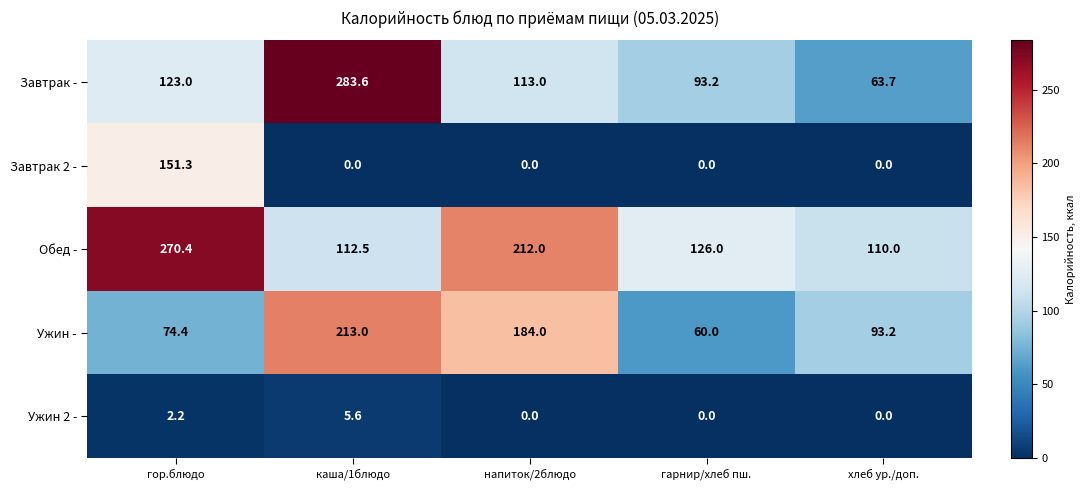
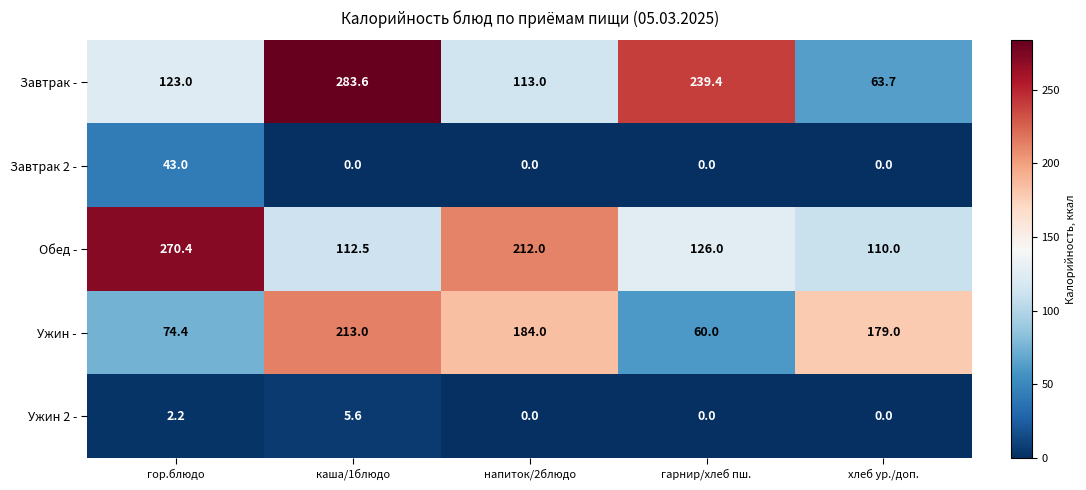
Завтрак -, гарнир/хлеб пш.: 93.2 -> 239.4
Завтрак 2 -, гор.блюдо: 151.3 -> 43.0
Ужин -, хлеб ур./доп.: 93.2 -> 179.0
